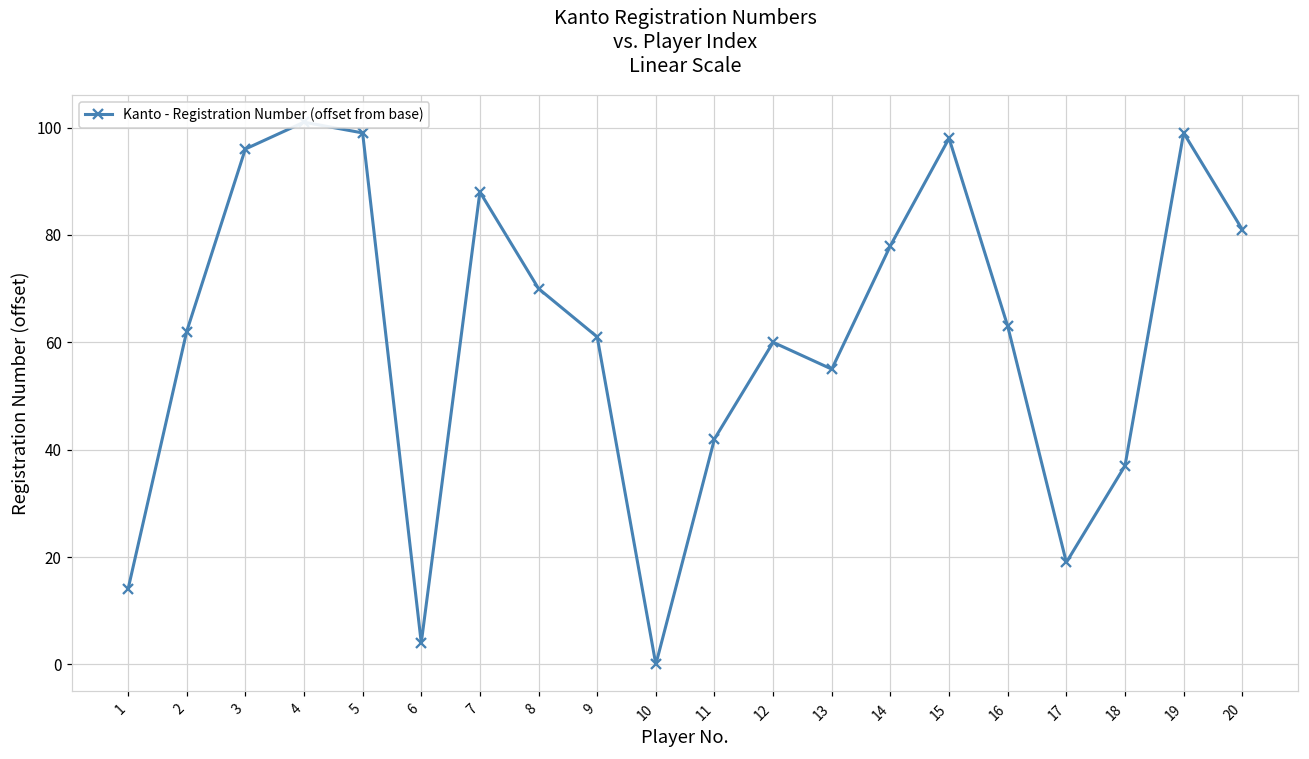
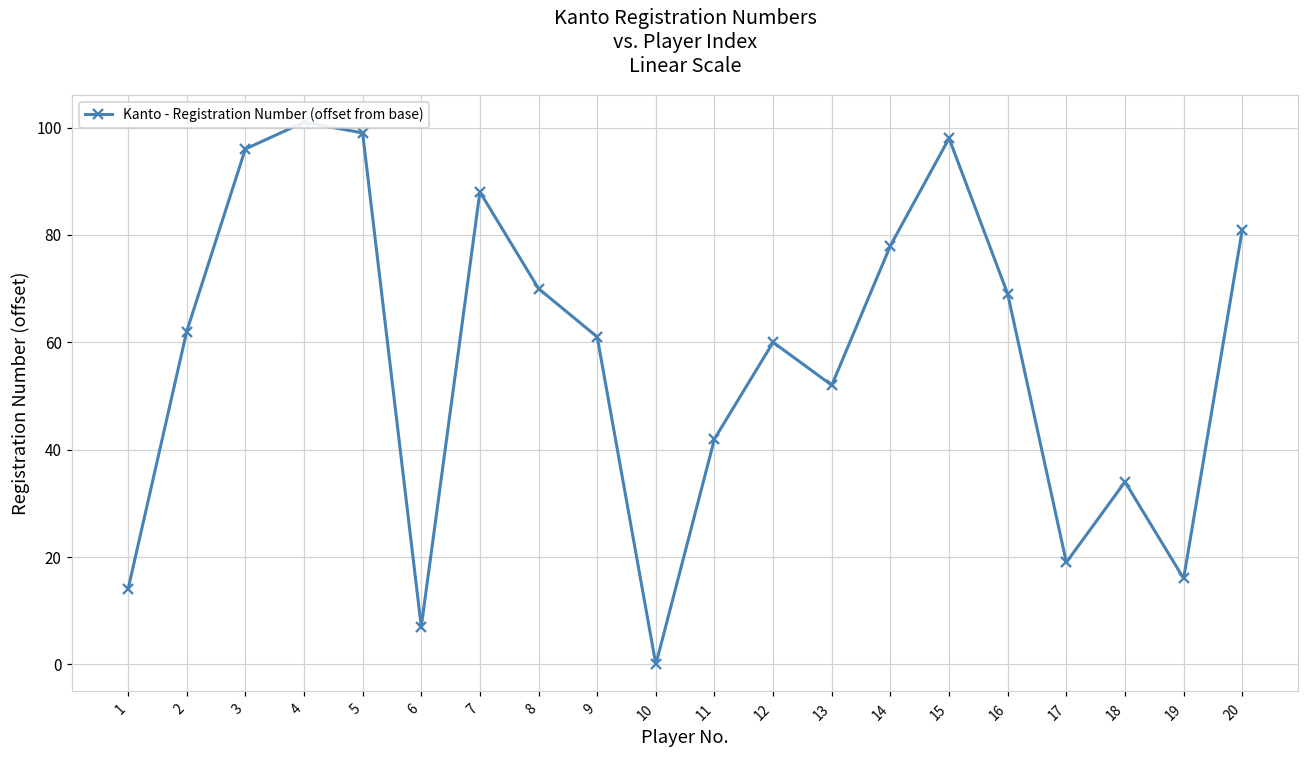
6: 4 -> 7
13: 55 -> 52
16: 63 -> 69
18: 37 -> 34
19: 99 -> 16
